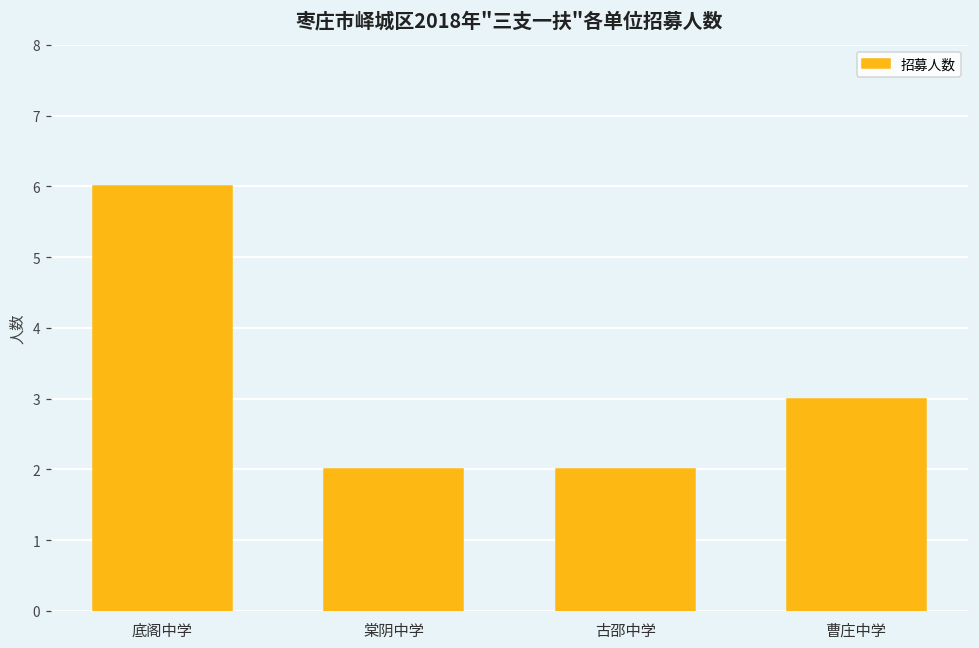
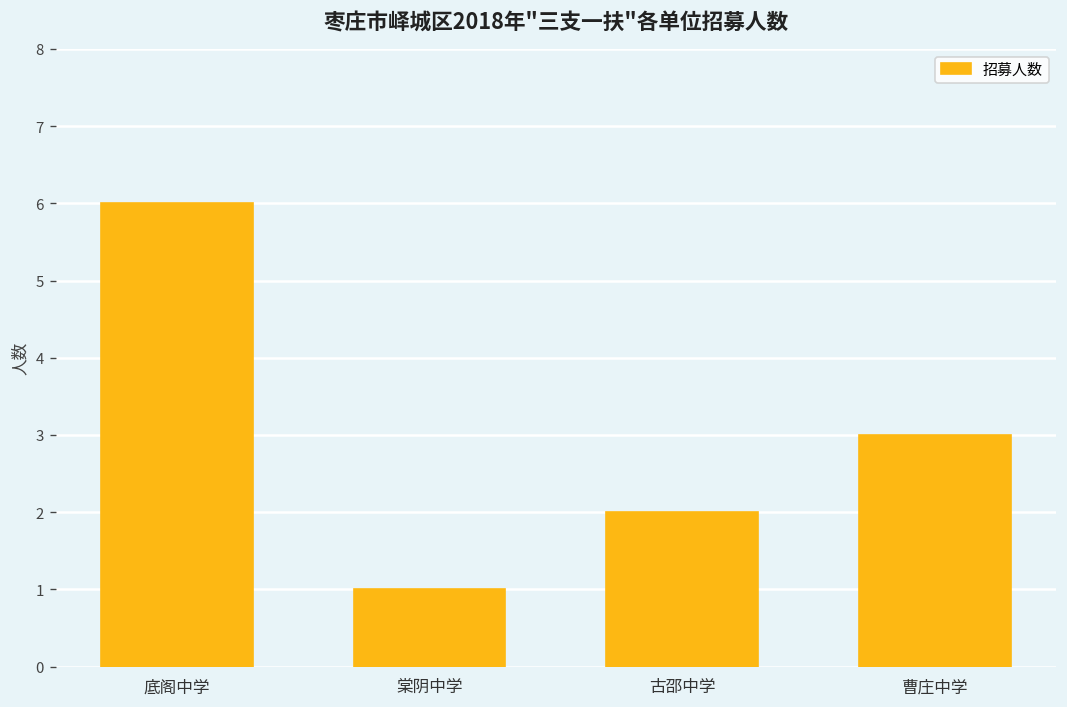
棠阴中学: 2 -> 1
